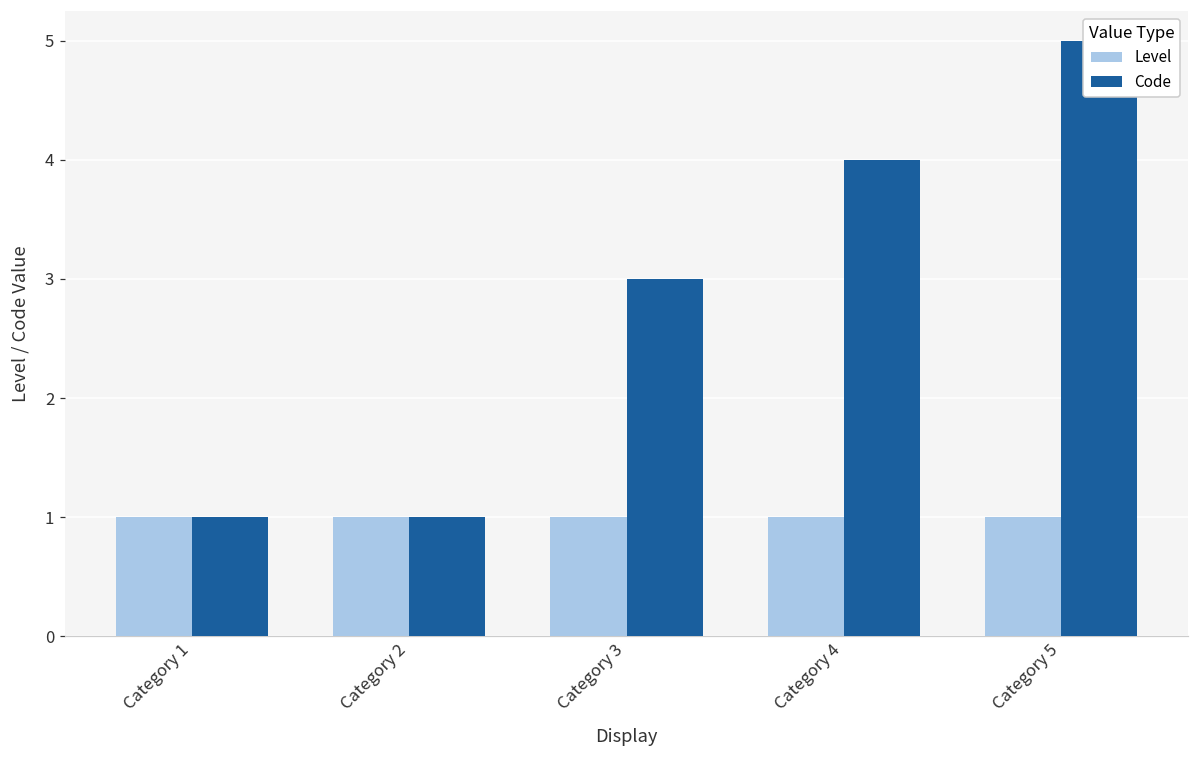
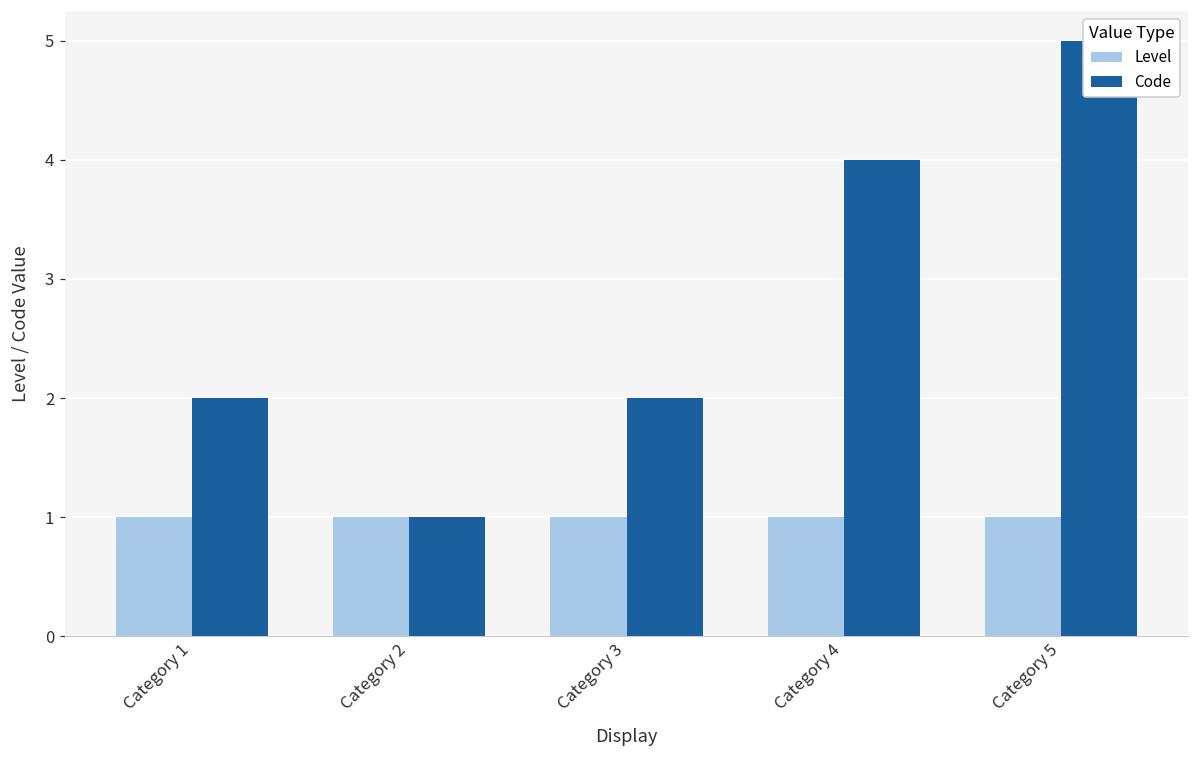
Code, Category 1: 1 -> 2
Code, Category 3: 3 -> 2
